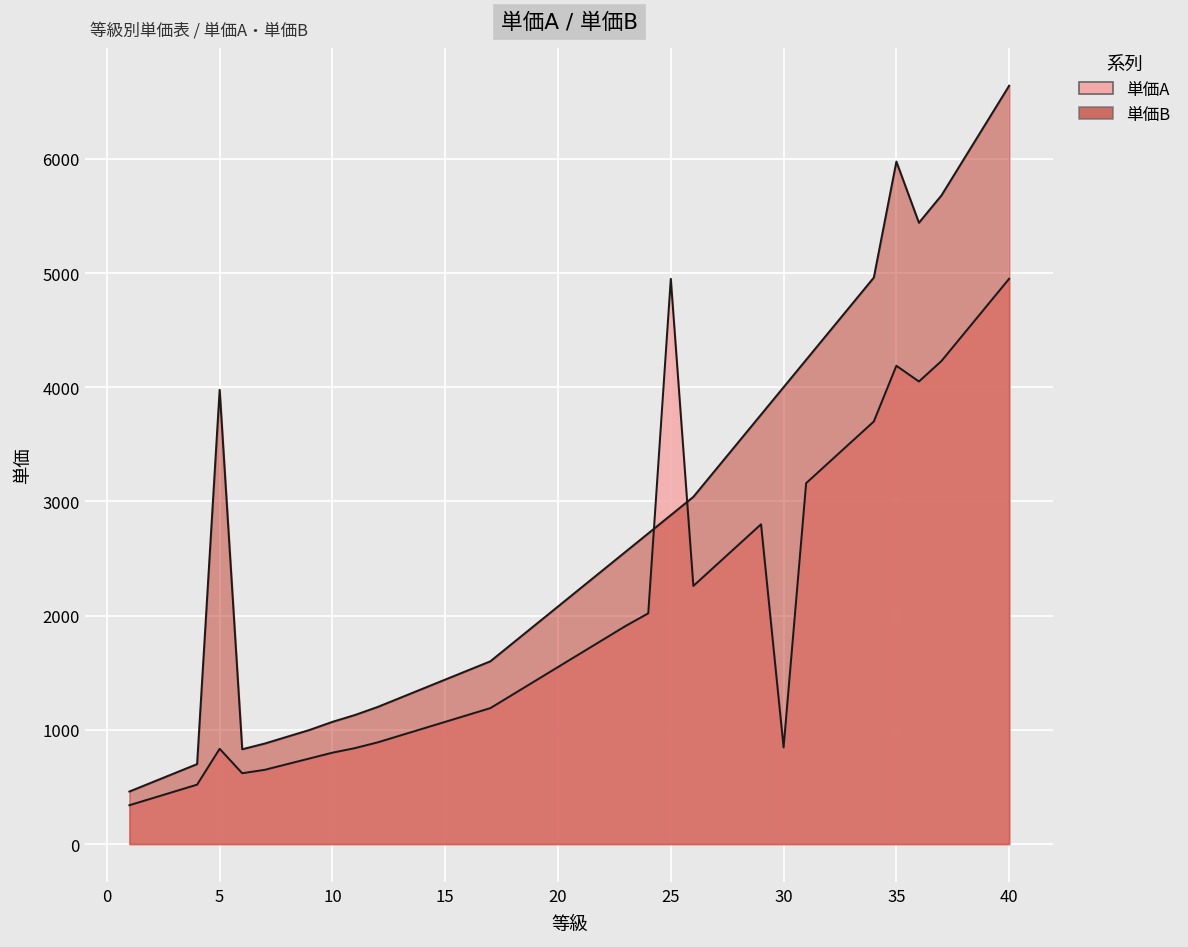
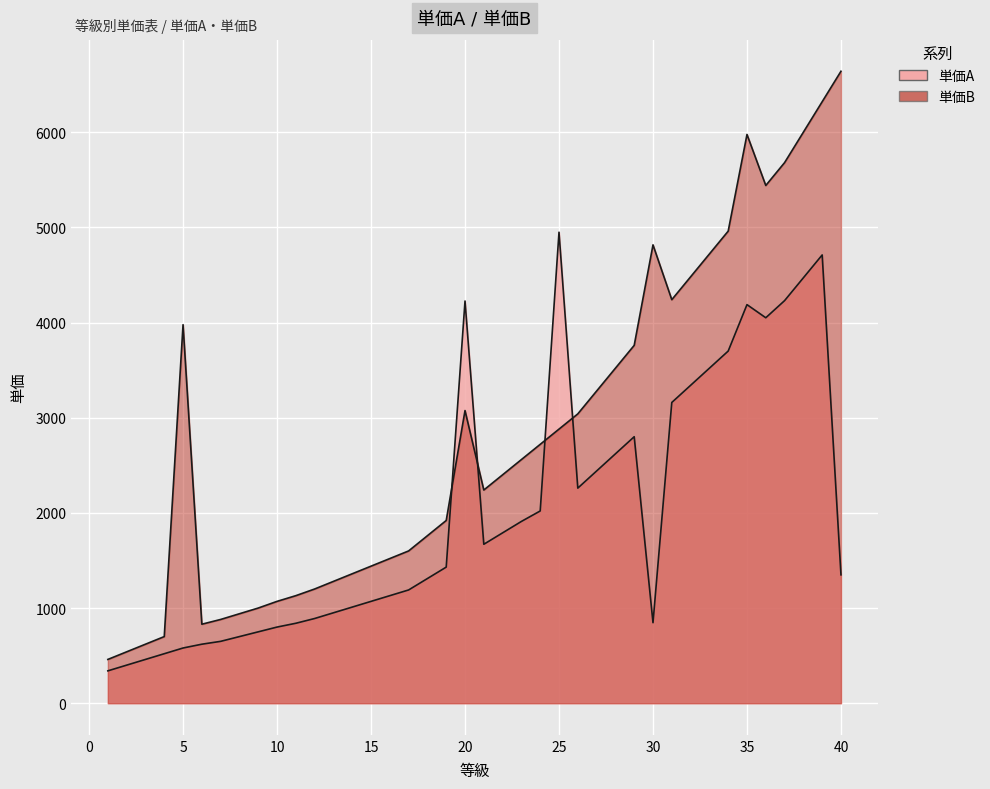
単価A, 5: 800 -> 600
単価A, 20: 1600 -> 4200
単価B, 20: 2100 -> 3100
単価B, 30: 4000 -> 4800
単価A, 40: 5000 -> 1300
